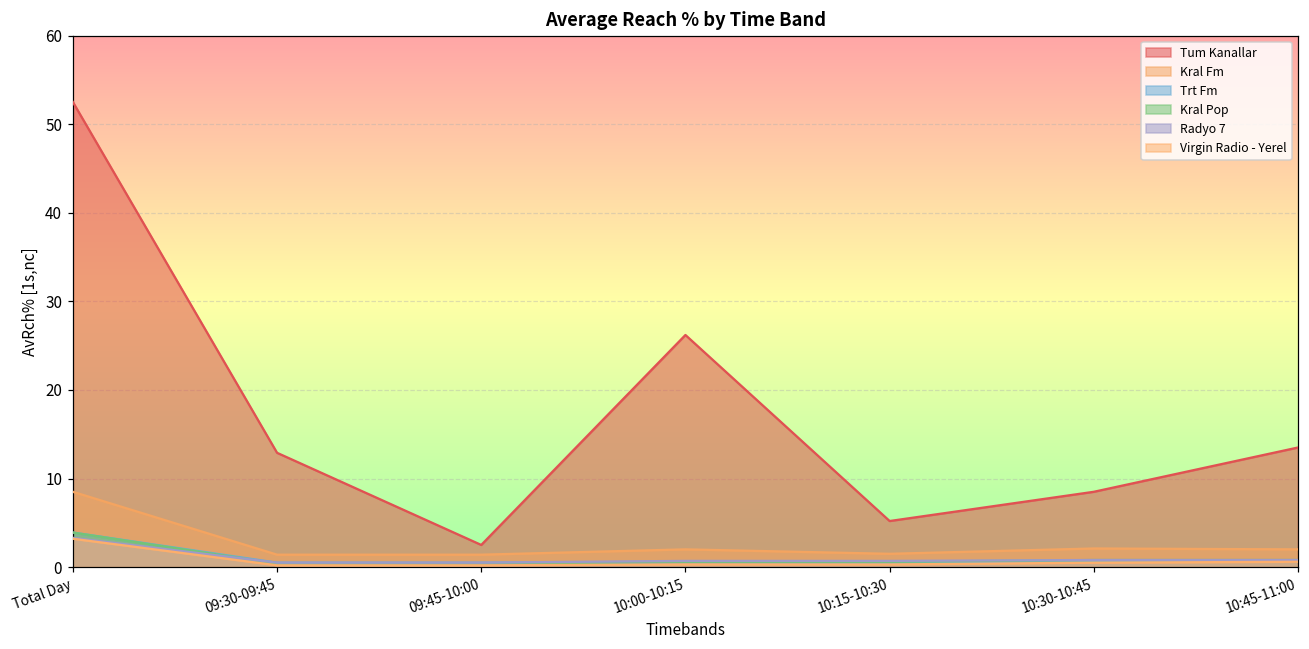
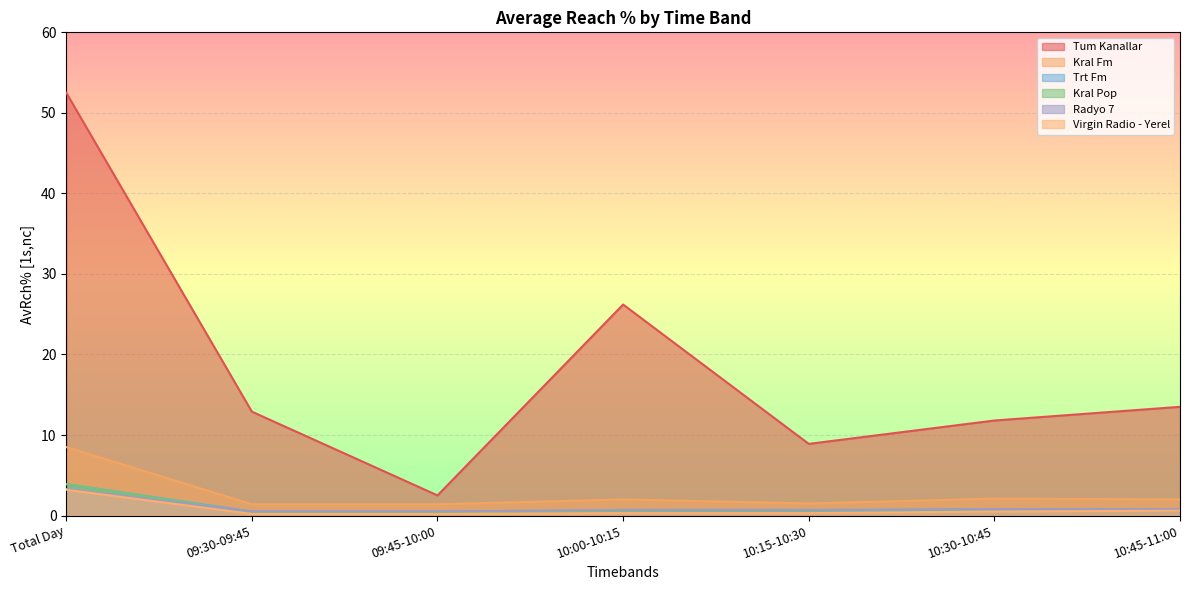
Tum Kanallar, 10:15-10:30: 5 -> 9
Tum Kanallar, 10:30-10:45: 9 -> 12
